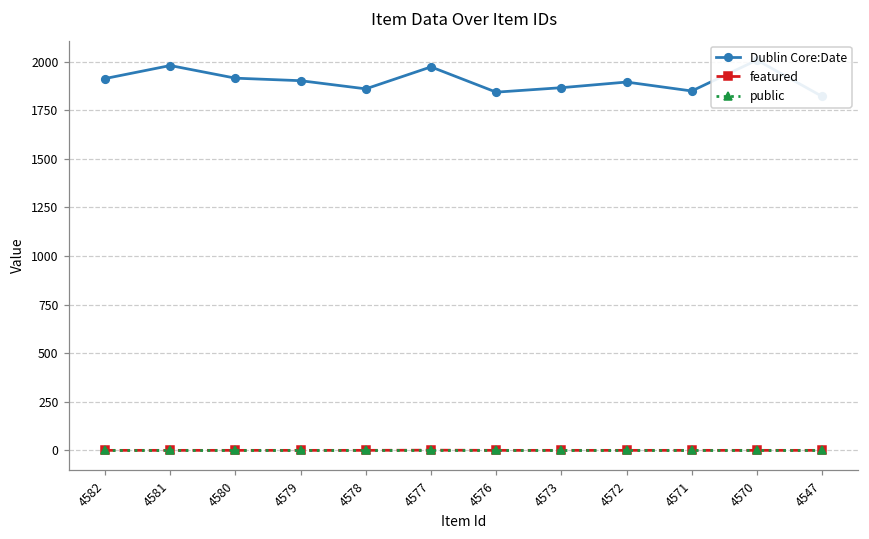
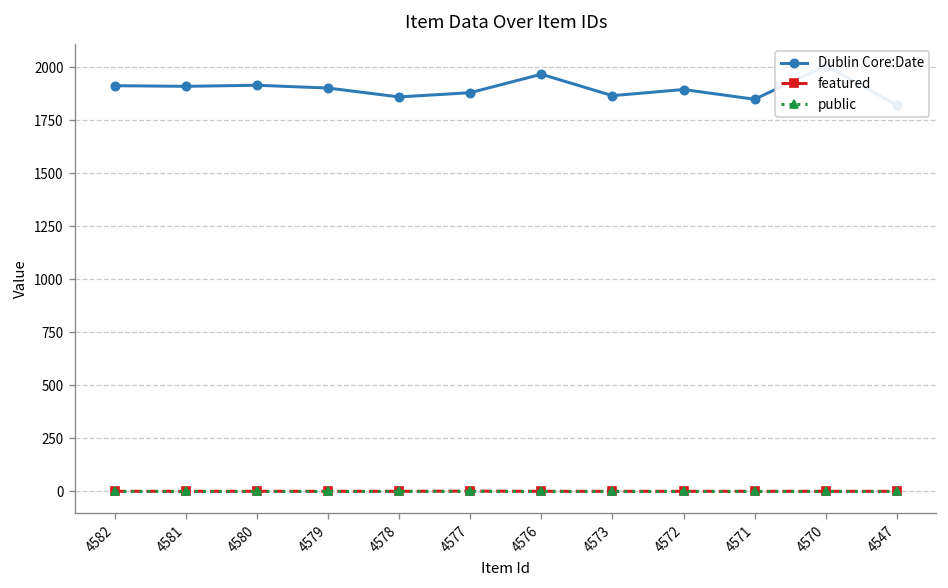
Dublin Core:Date, 4581: 1980 -> 1910
Dublin Core:Date, 4577: 1970 -> 1880
Dublin Core:Date, 4576: 1840 -> 1970
